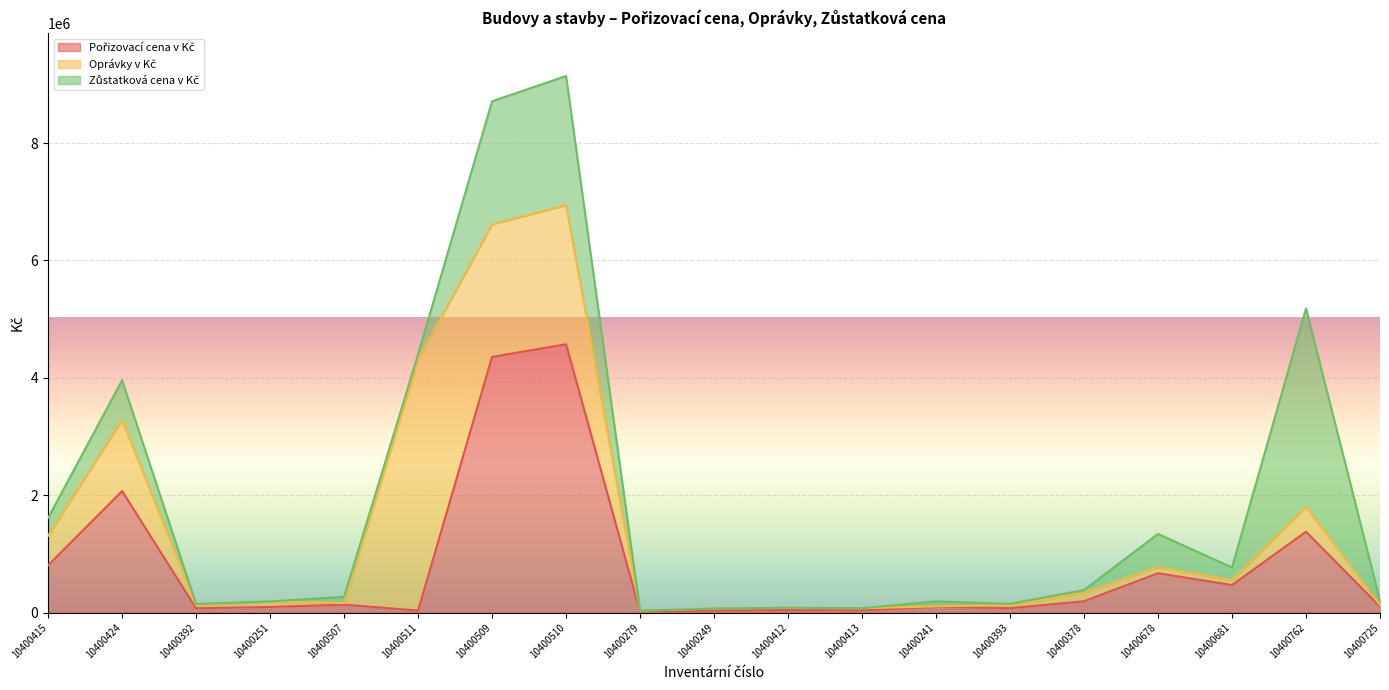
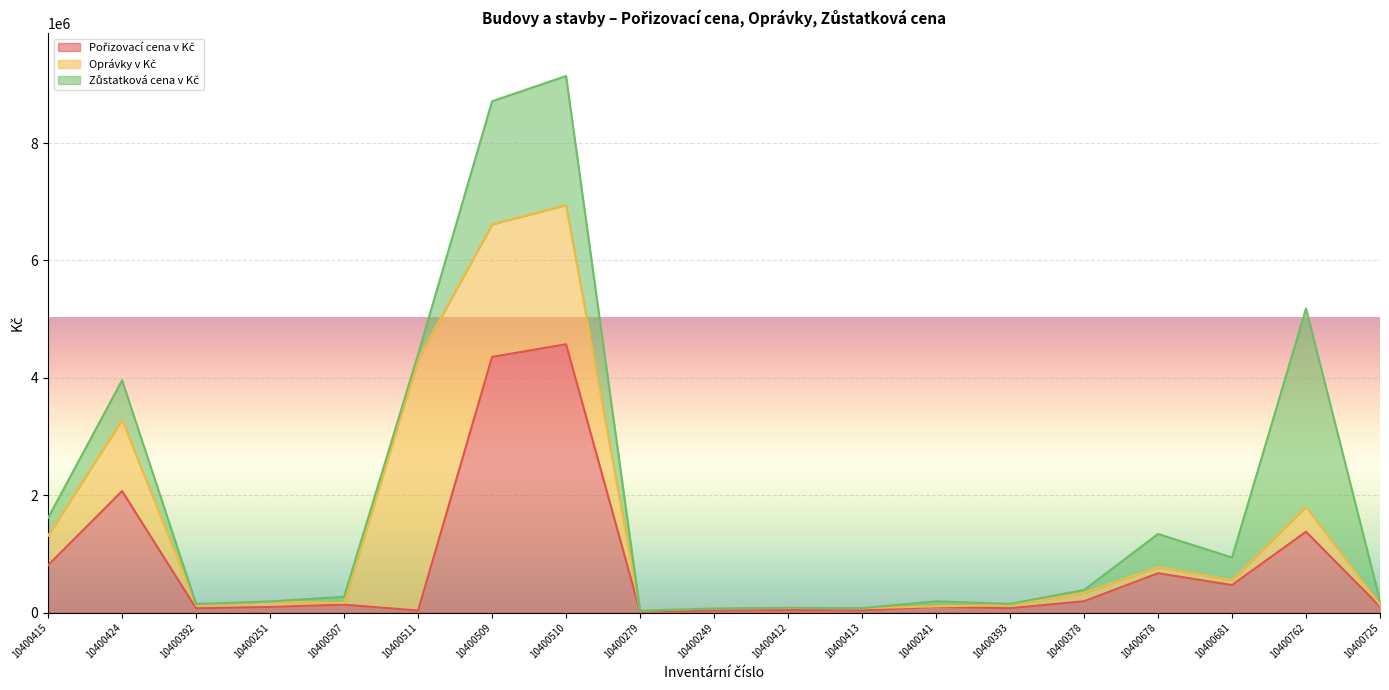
Zůstatková cena v Kč, 10400681: 200000 -> 400000
